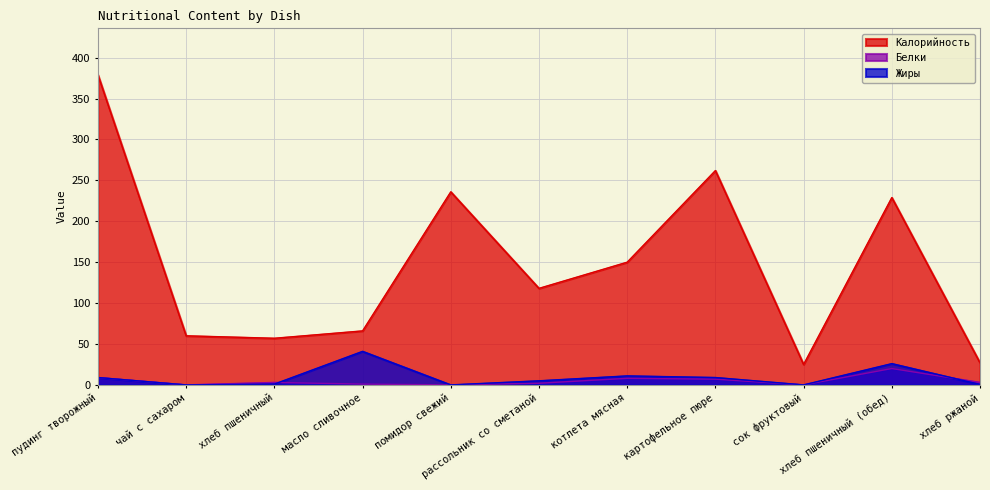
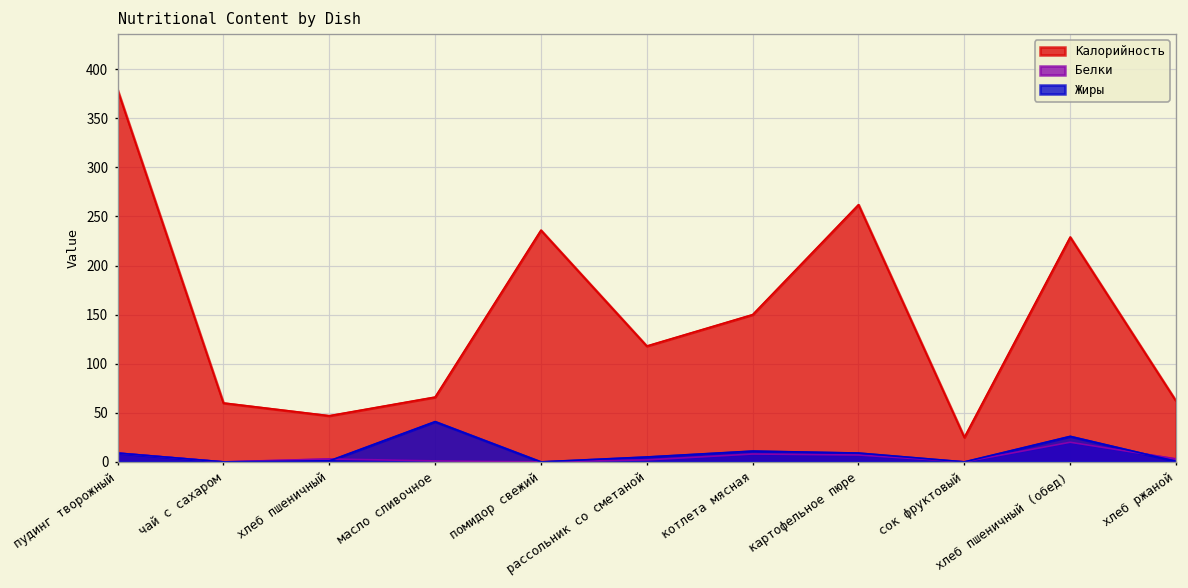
Калорийность, хлеб пшеничный: 60 -> 50
Калорийность, хлеб ржаной: 30 -> 60
